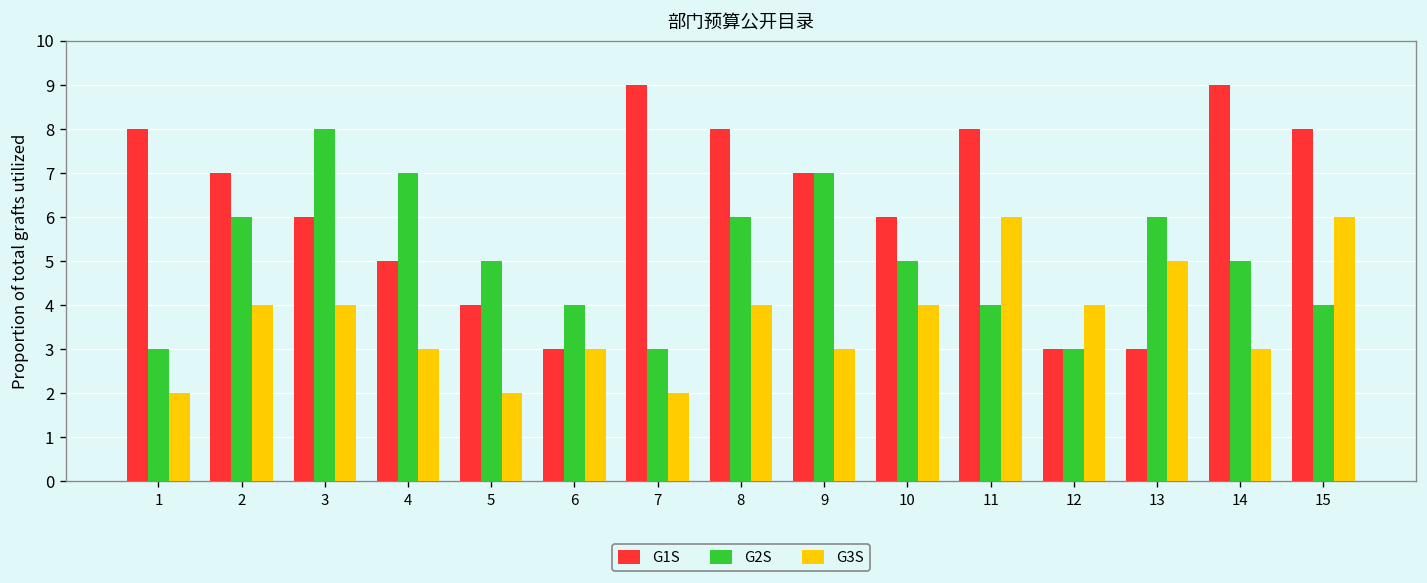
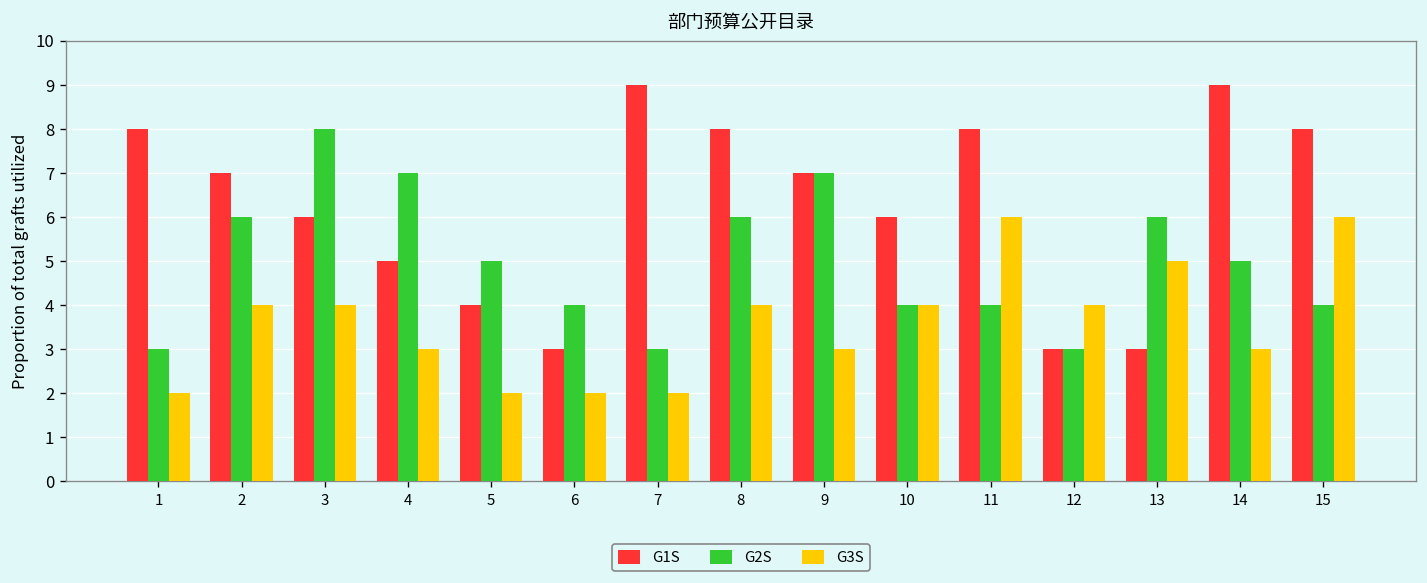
G3S, 6: 3 -> 2
G2S, 10: 5 -> 4
